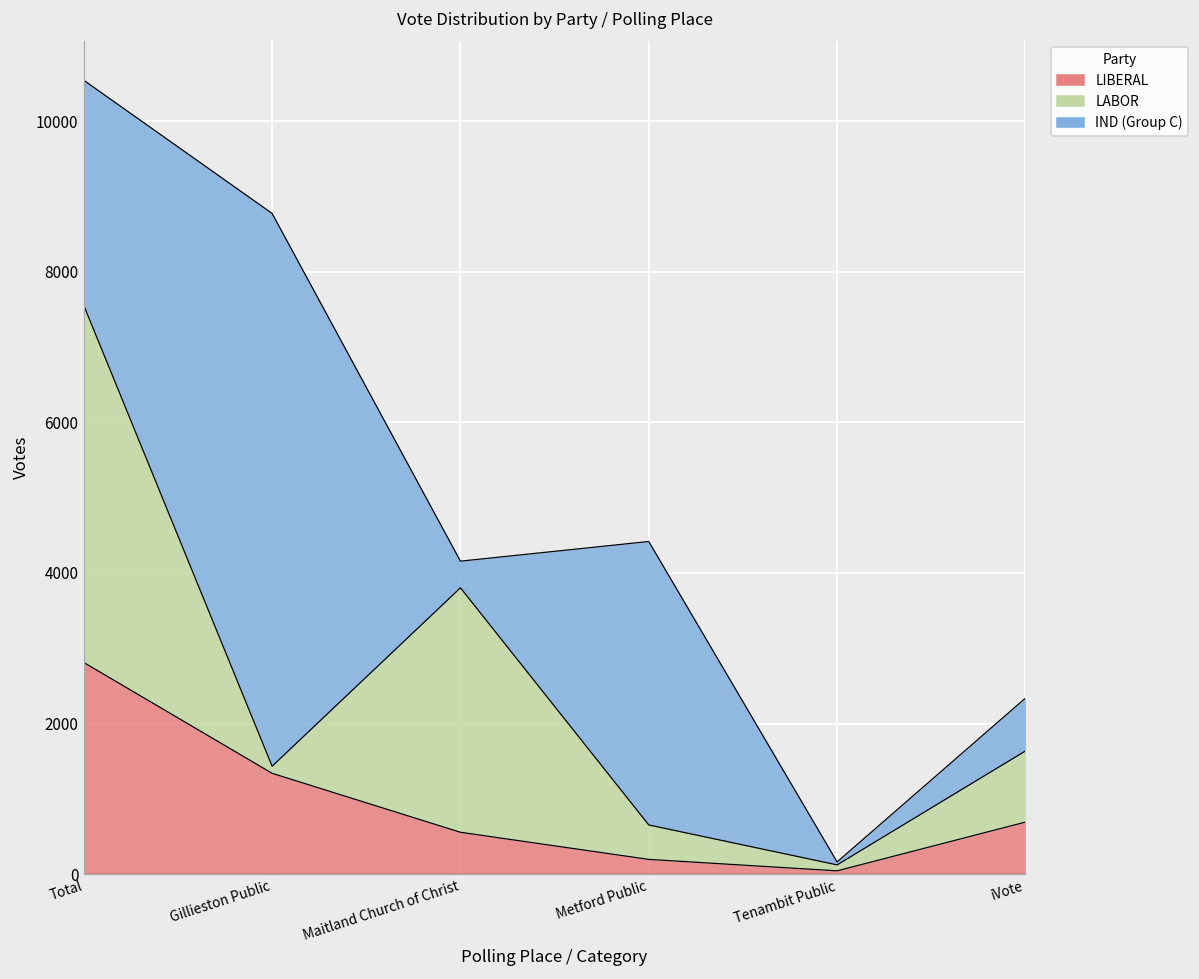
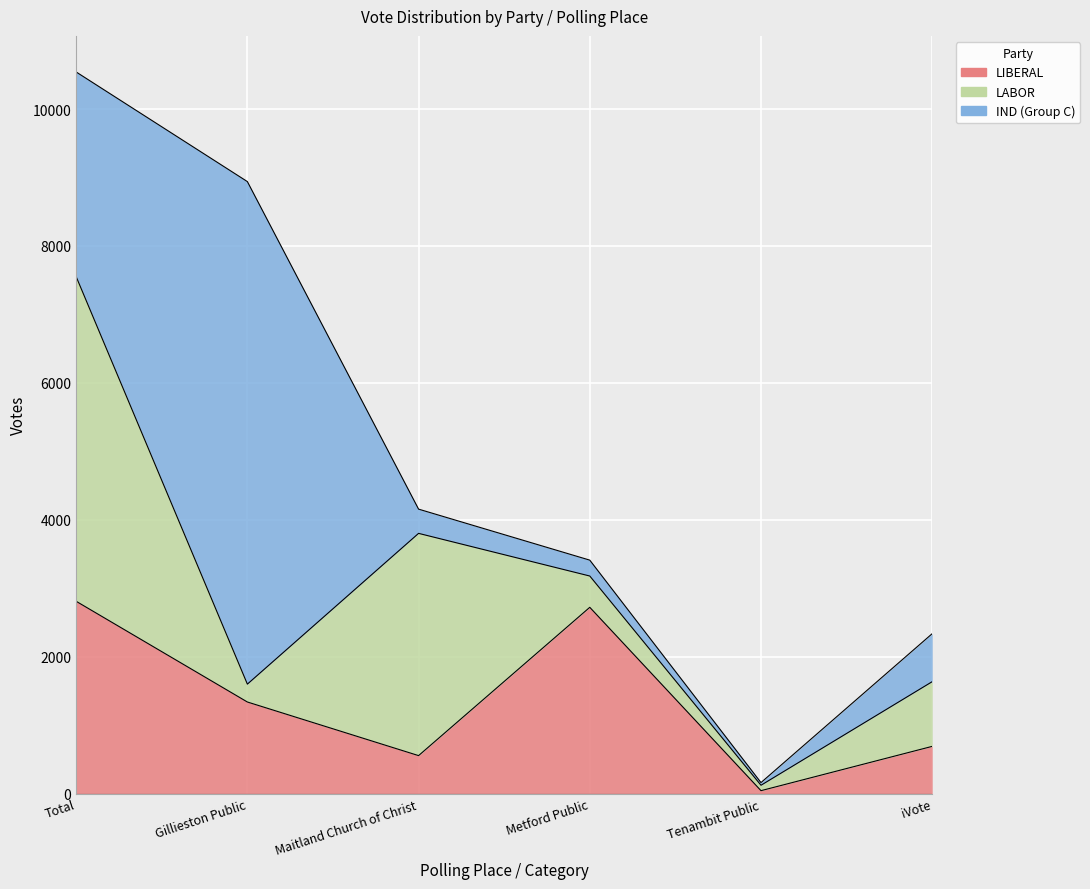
LABOR, Gillieston Public: 100 -> 300
LIBERAL, Metford Public: 200 -> 2700
IND (Group C), Metford Public: 3800 -> 200
